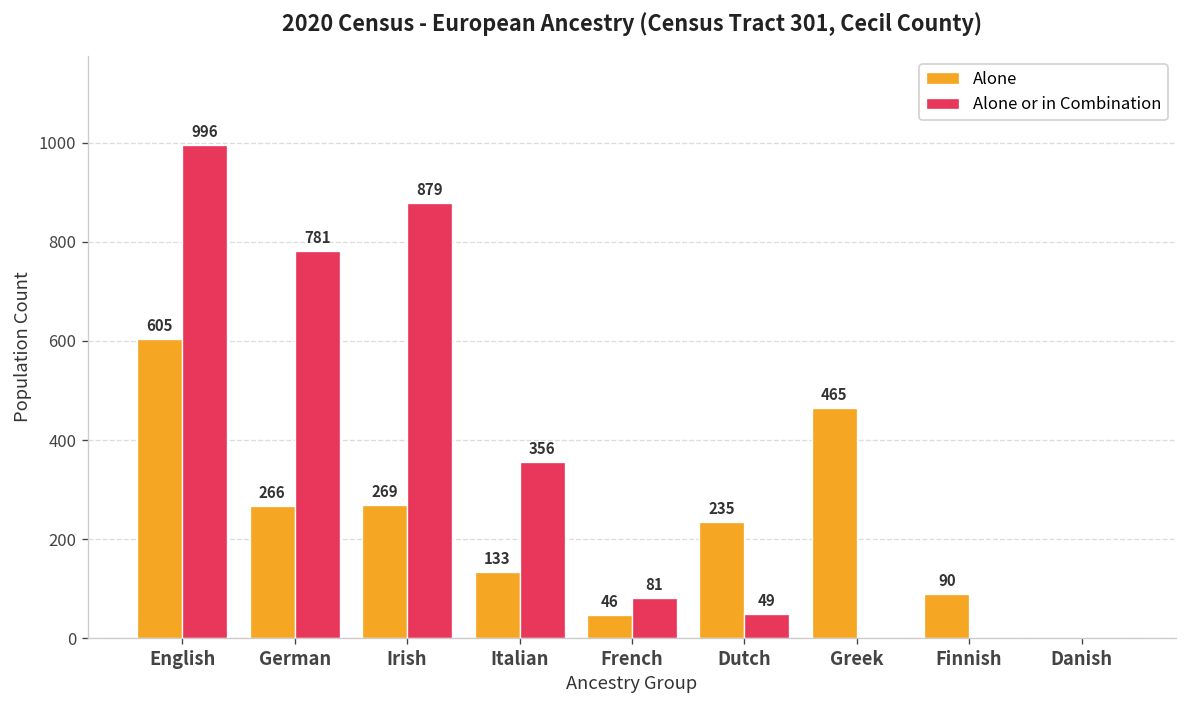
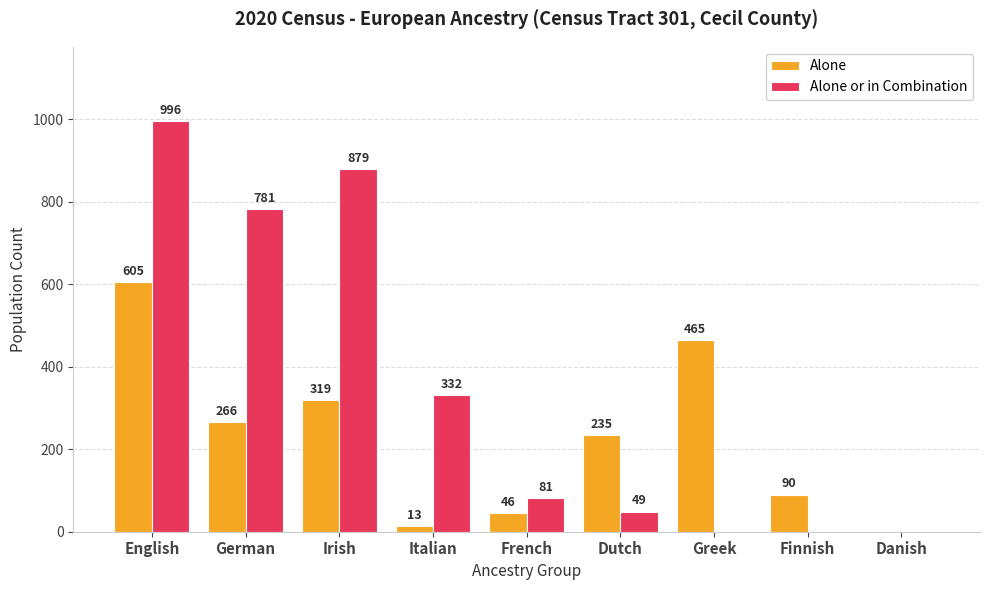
Alone, Irish: 269 -> 319
Alone, Italian: 133 -> 13
Alone or in Combination, Italian: 356 -> 332
